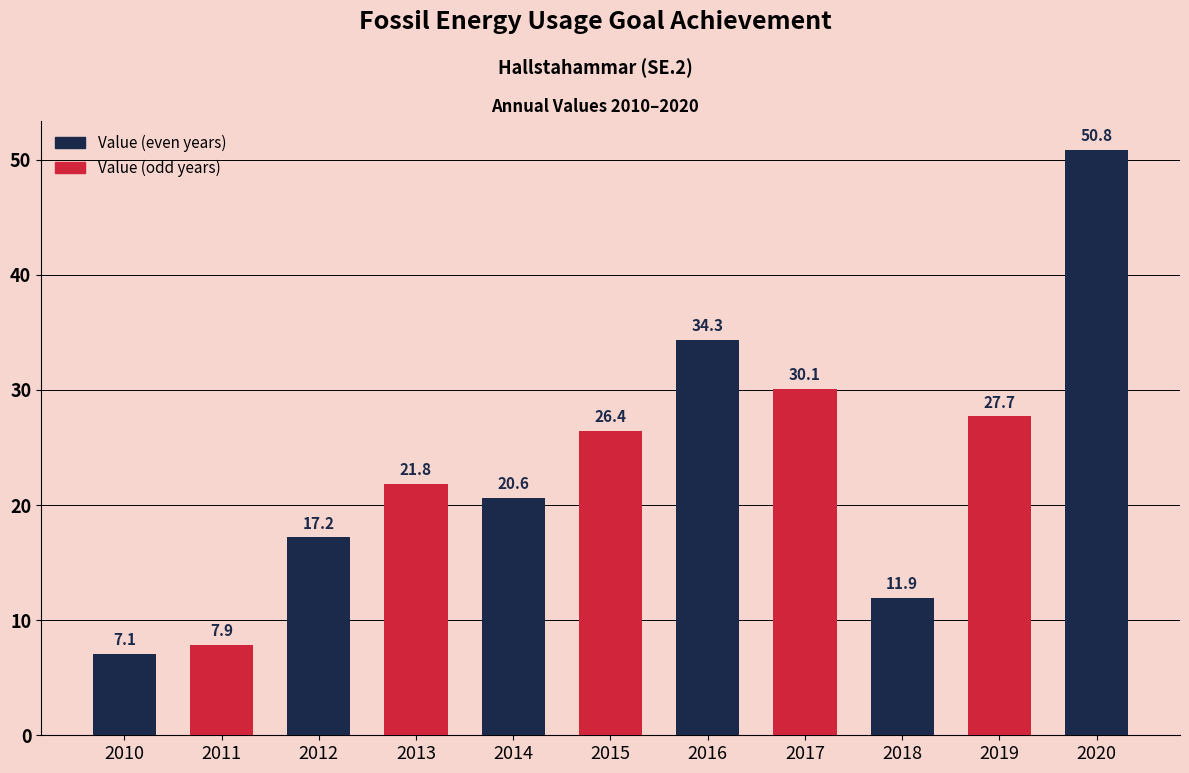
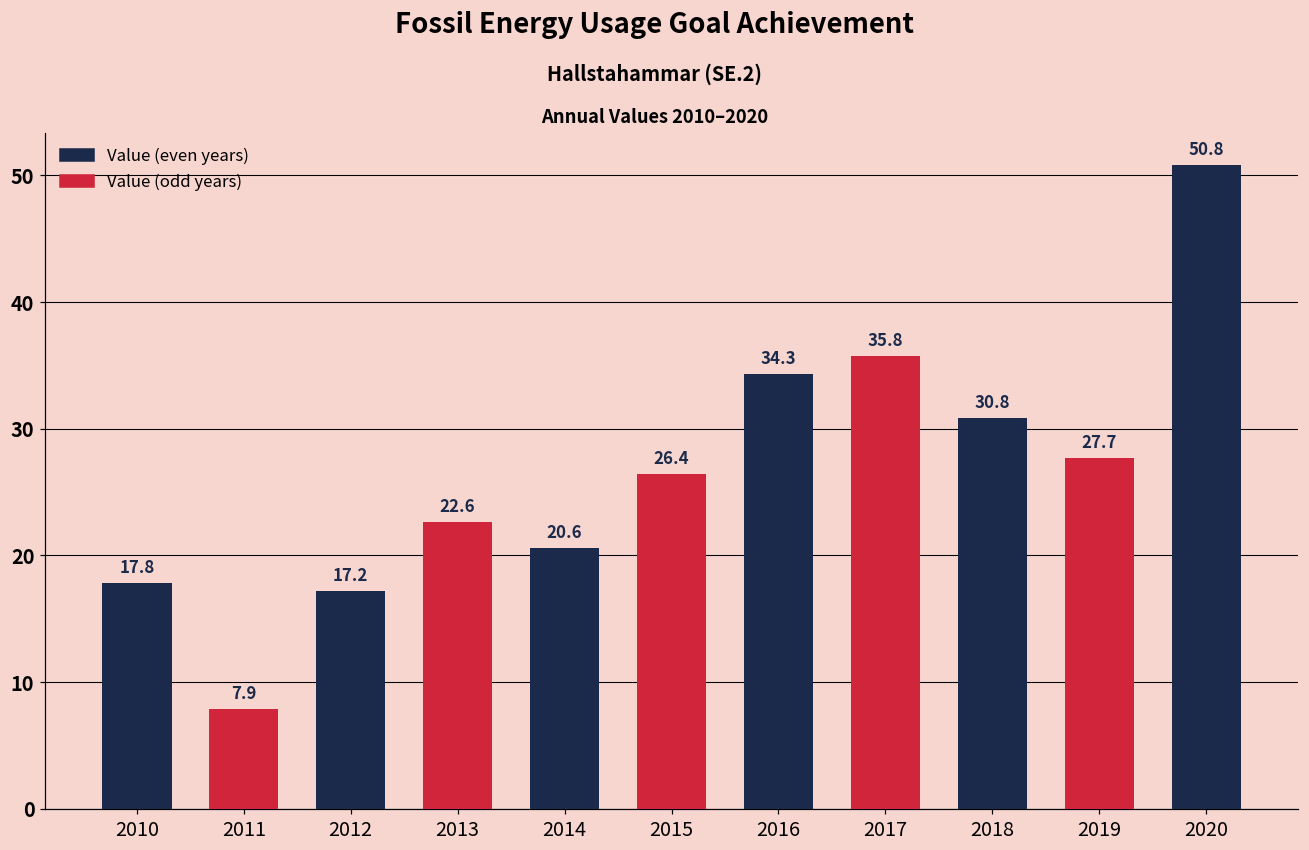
2010: 7.1 -> 17.8
2013: 21.8 -> 22.6
2017: 30.1 -> 35.8
2018: 11.9 -> 30.8
